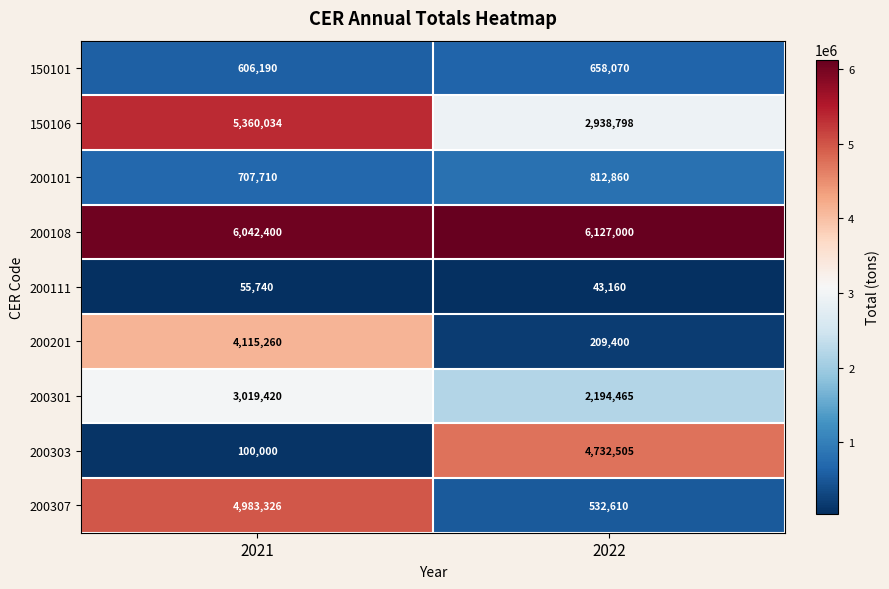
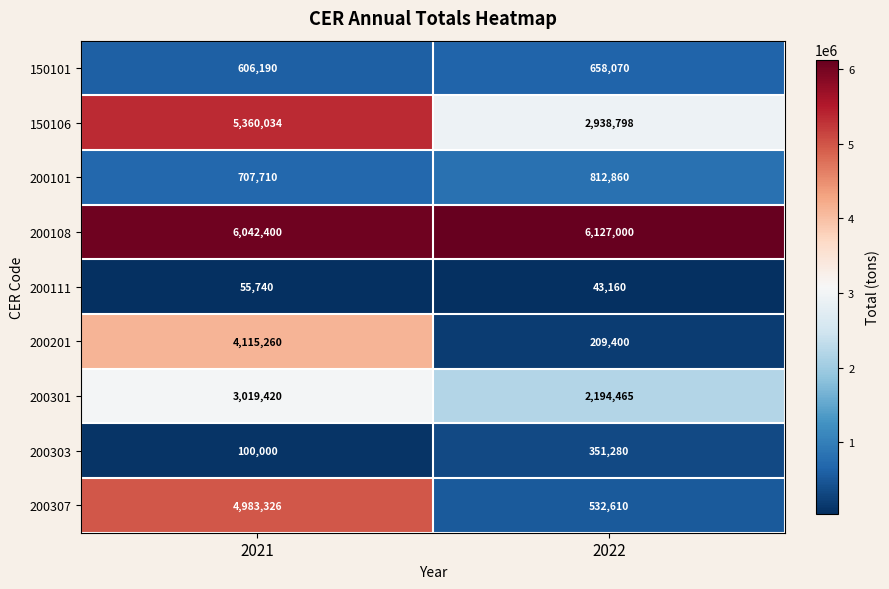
200303, 2022: 4,732,505 -> 351,280
